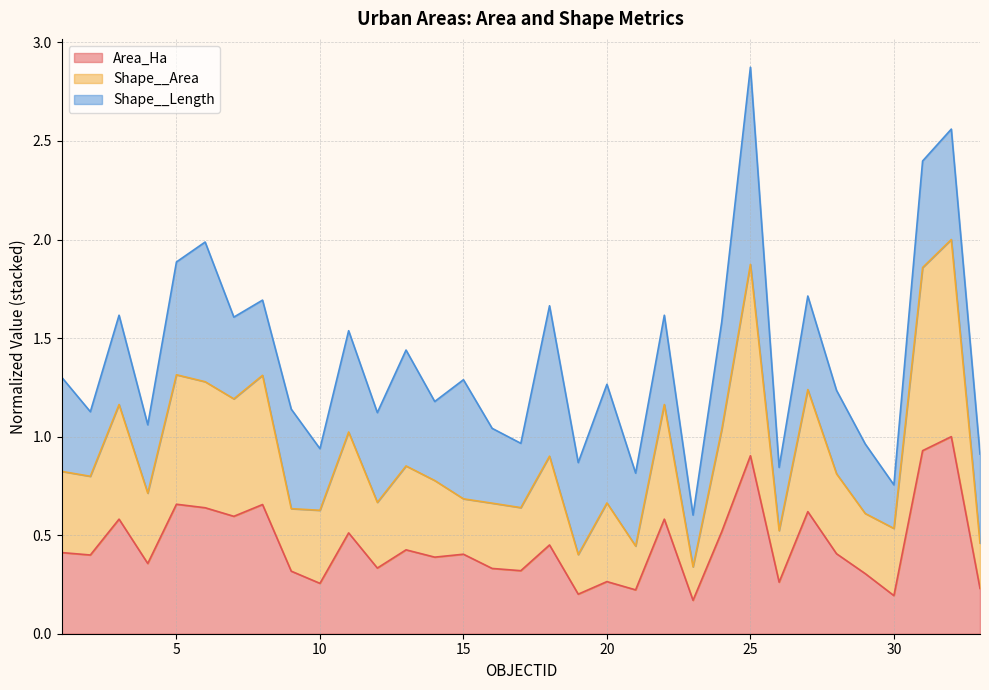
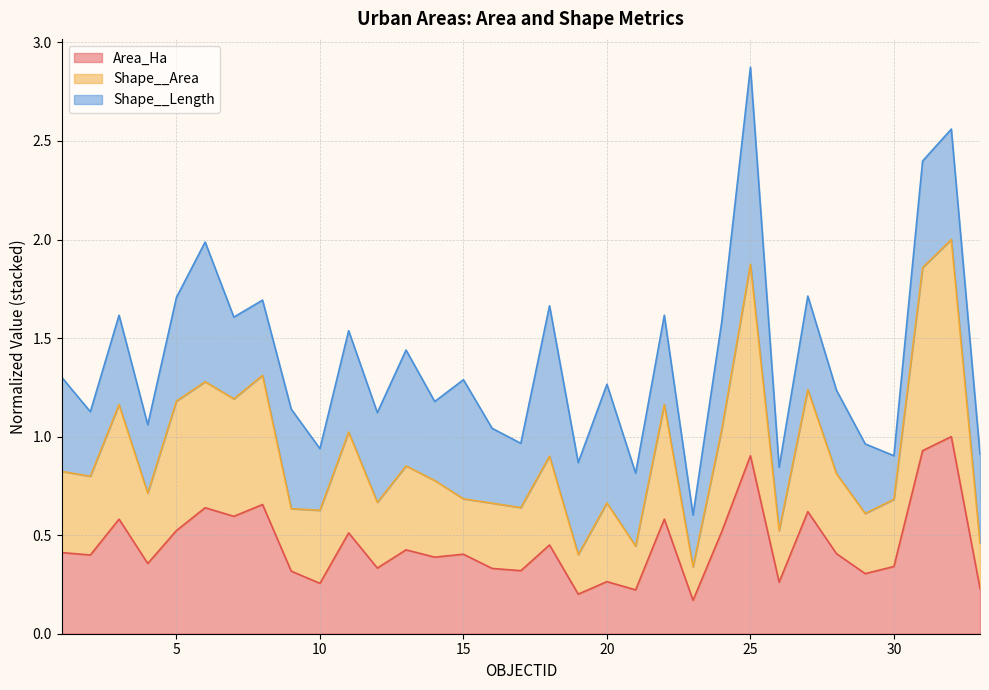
Area_Ha, 5: 0.66 -> 0.52
Shape__Length, 5: 0.57 -> 0.53
Area_Ha, 30: 0.19 -> 0.34
